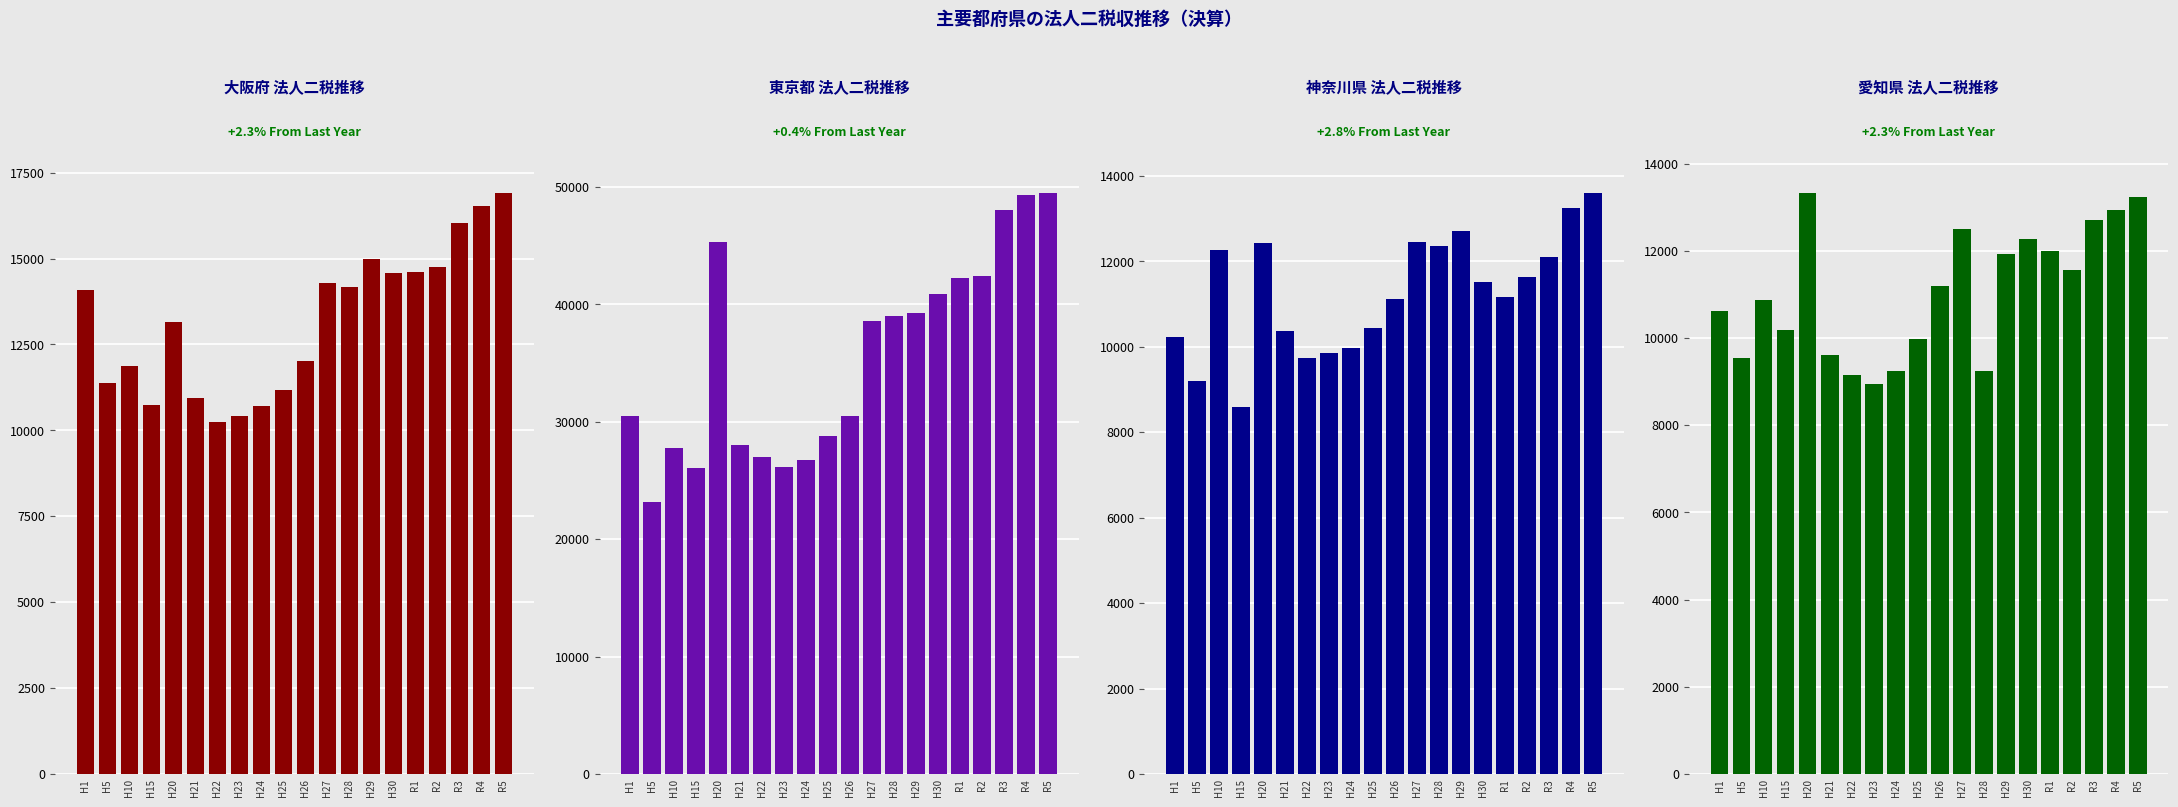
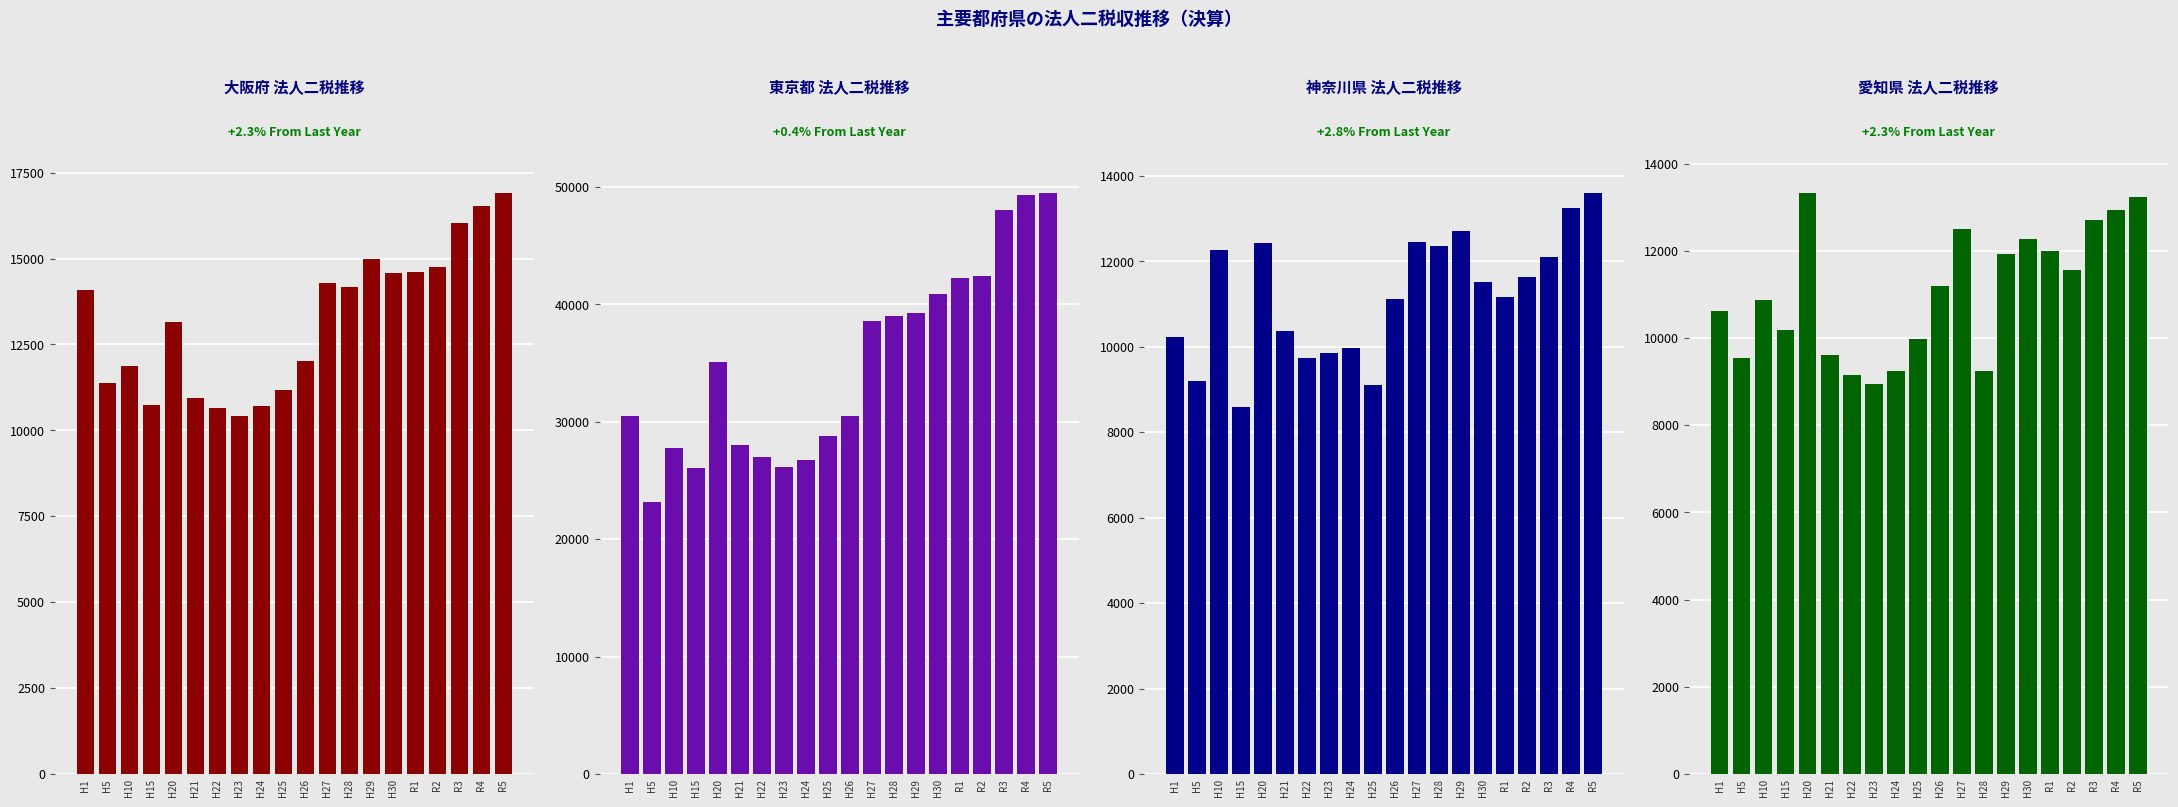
大阪府 法人二税推移, H22: 10200 -> 10700
東京都 法人二税推移, H20: 45300 -> 35100
神奈川県 法人二税推移, H25: 10400 -> 9100
